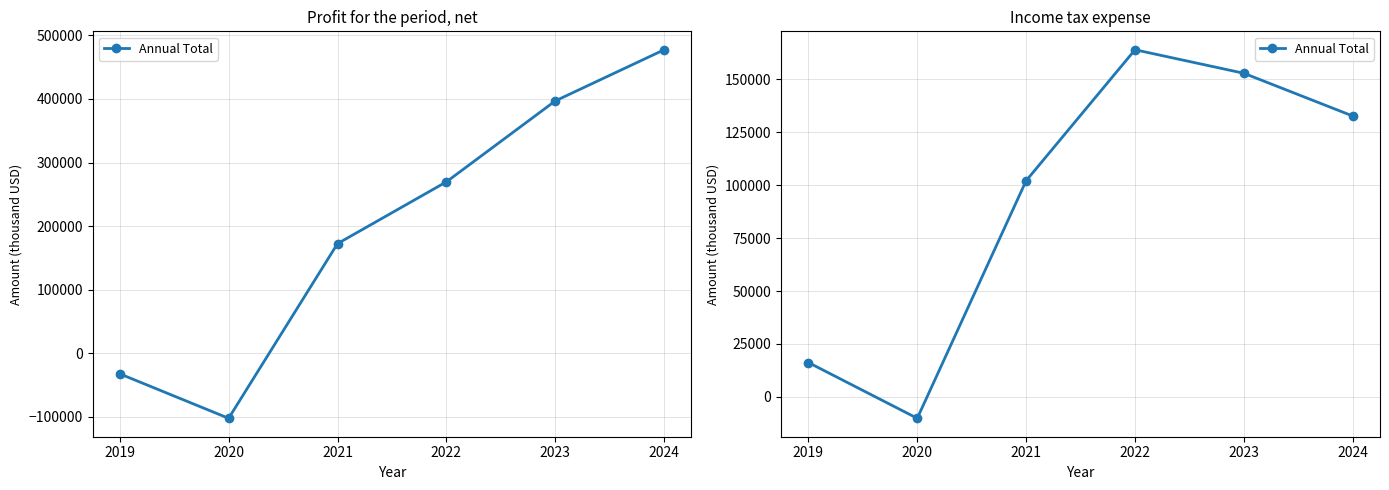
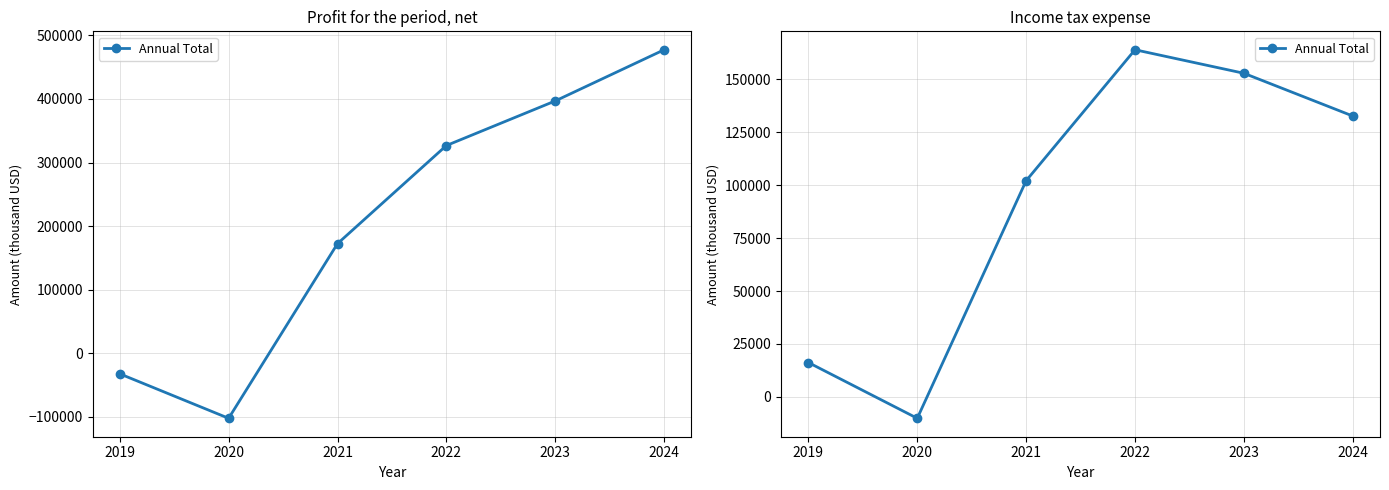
Profit for the period, net, 2022: 270000 -> 330000
